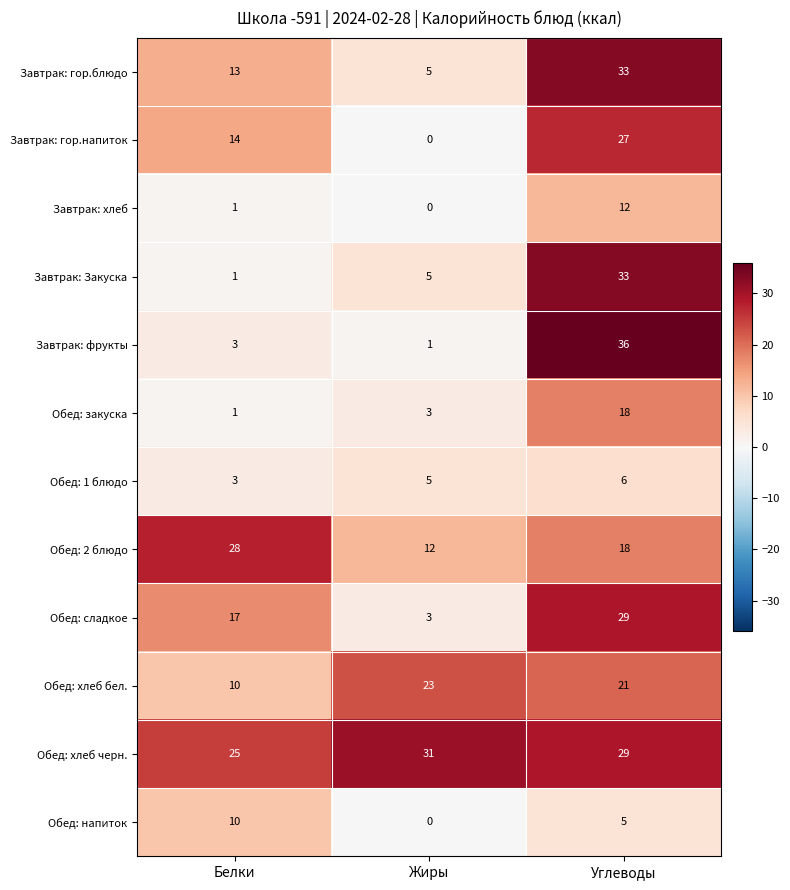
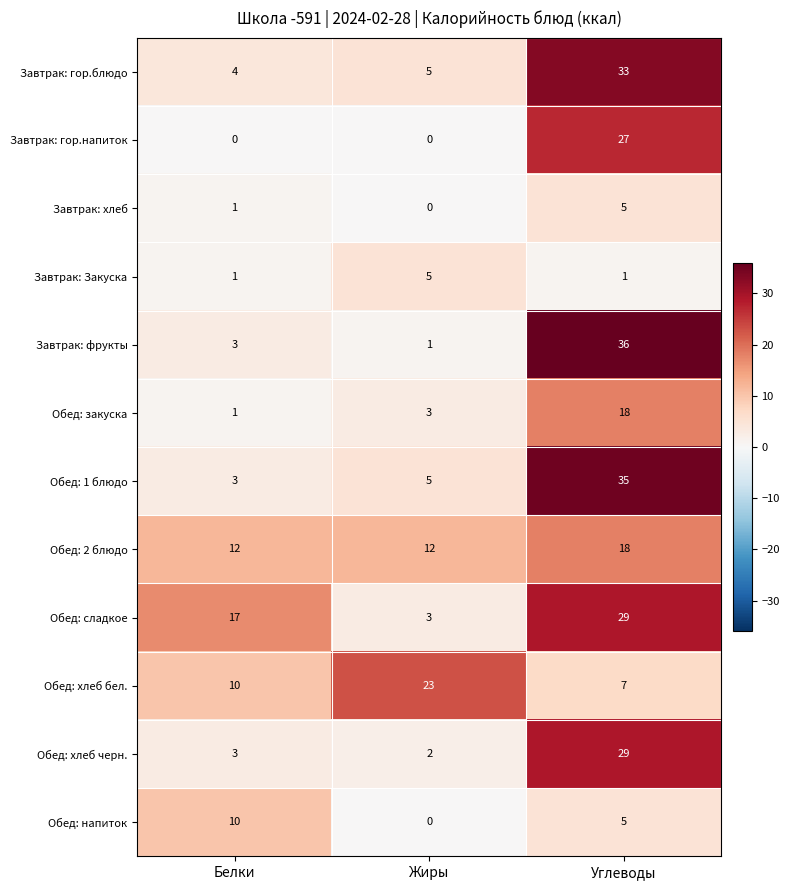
Завтрак: гор.блюдо, Белки: 13 -> 4
Завтрак: гор.напиток, Белки: 14 -> 0
Завтрак: хлеб, Углеводы: 12 -> 5
Завтрак: Закуска, Углеводы: 33 -> 1
Обед: 1 блюдо, Углеводы: 6 -> 35
Обед: 2 блюдо, Белки: 28 -> 12
Обед: хлеб бел., Углеводы: 21 -> 7
Обед: хлеб черн., Белки: 25 -> 3
Обед: хлеб черн., Жиры: 31 -> 2
